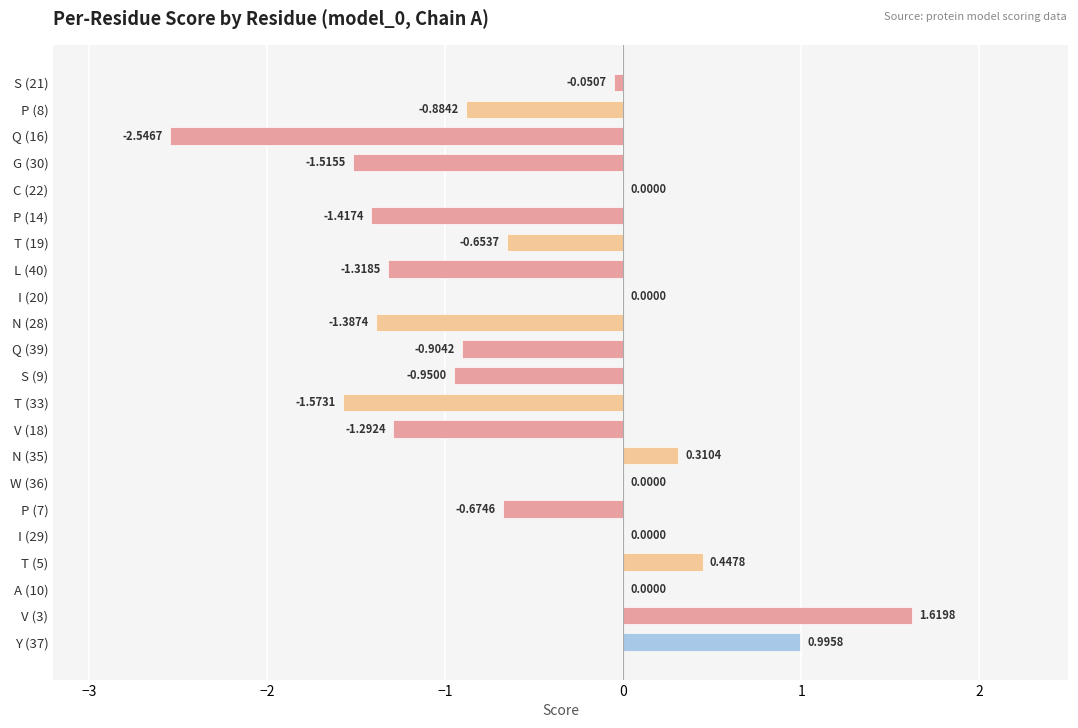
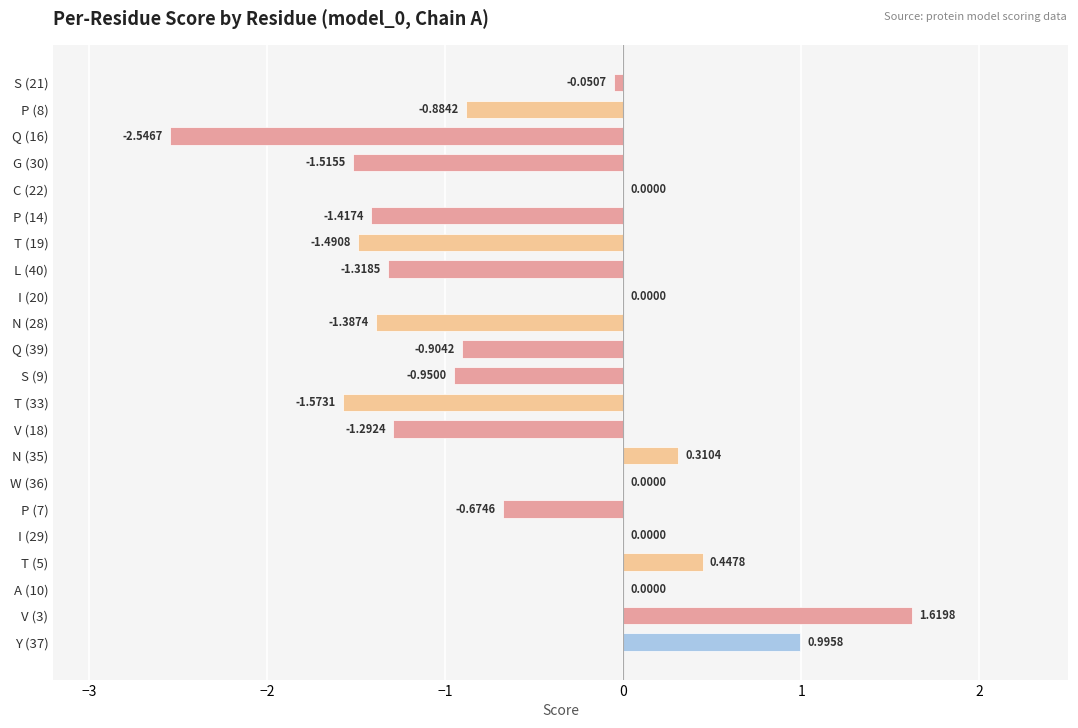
T (19): -0.6537 -> -1.4908
